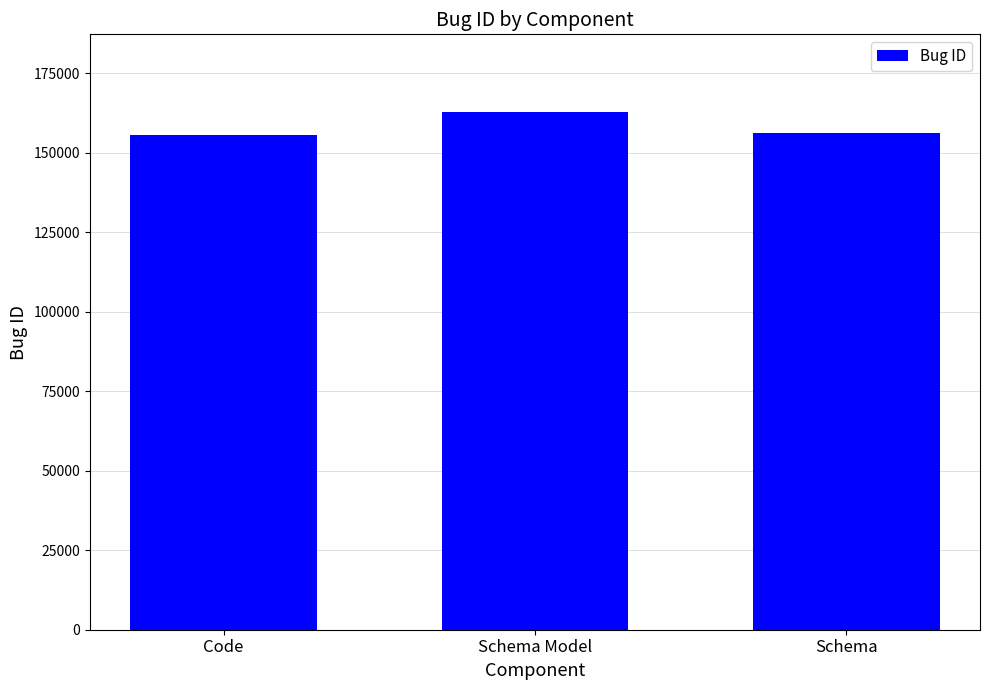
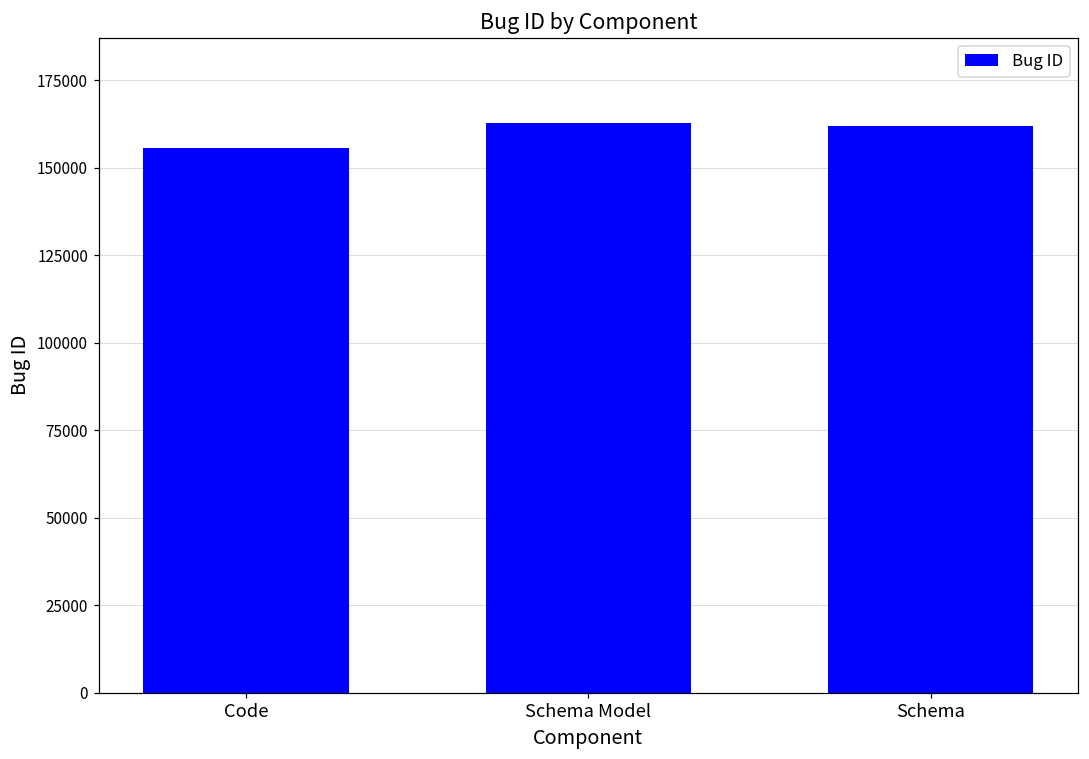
Schema: 156000 -> 162000
